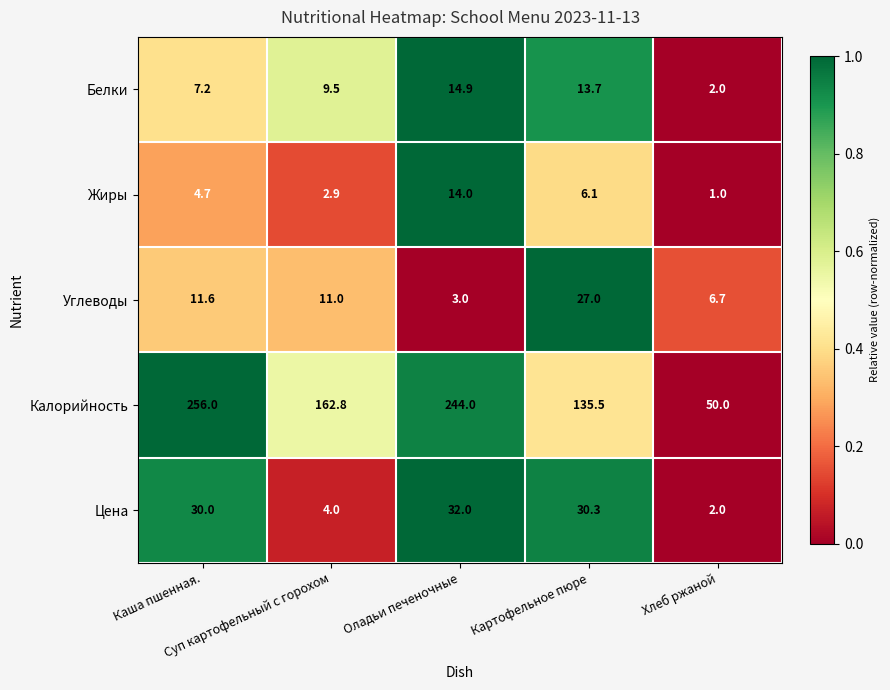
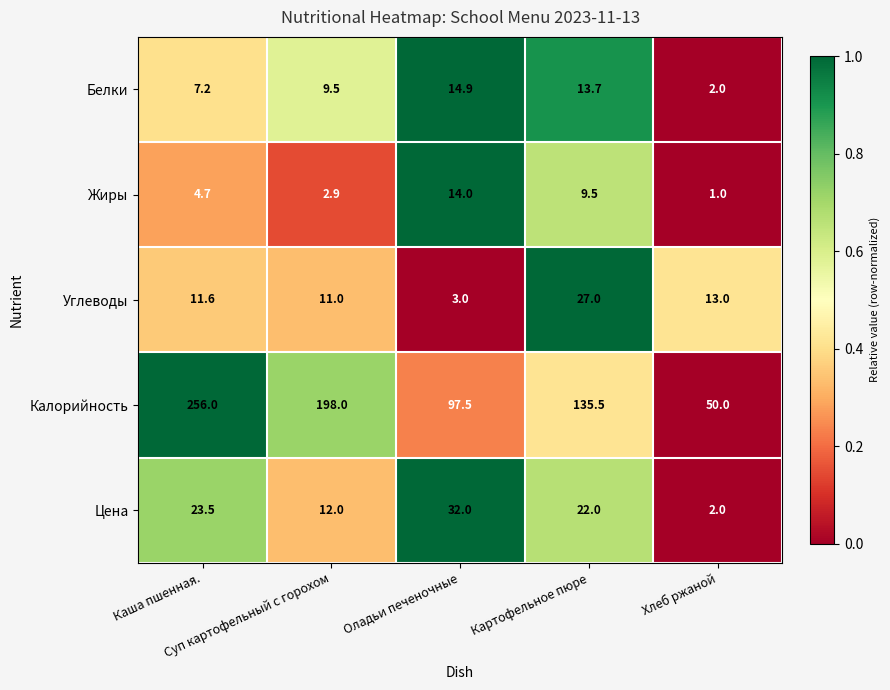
Жиры, Картофельное пюре: 6.1 -> 9.5
Углеводы, Хлеб ржаной: 6.7 -> 13.0
Калорийность, Суп картофельный с горохом: 162.8 -> 198.0
Калорийность, Оладьи печеночные: 244.0 -> 97.5
Цена, Каша пшенная.: 30.0 -> 23.5
Цена, Суп картофельный с горохом: 4.0 -> 12.0
Цена, Картофельное пюре: 30.3 -> 22.0
